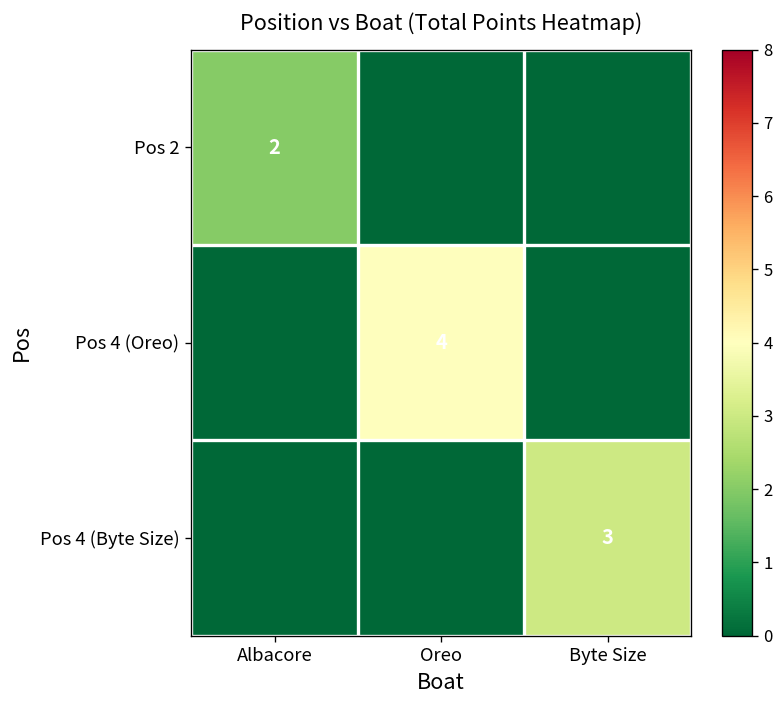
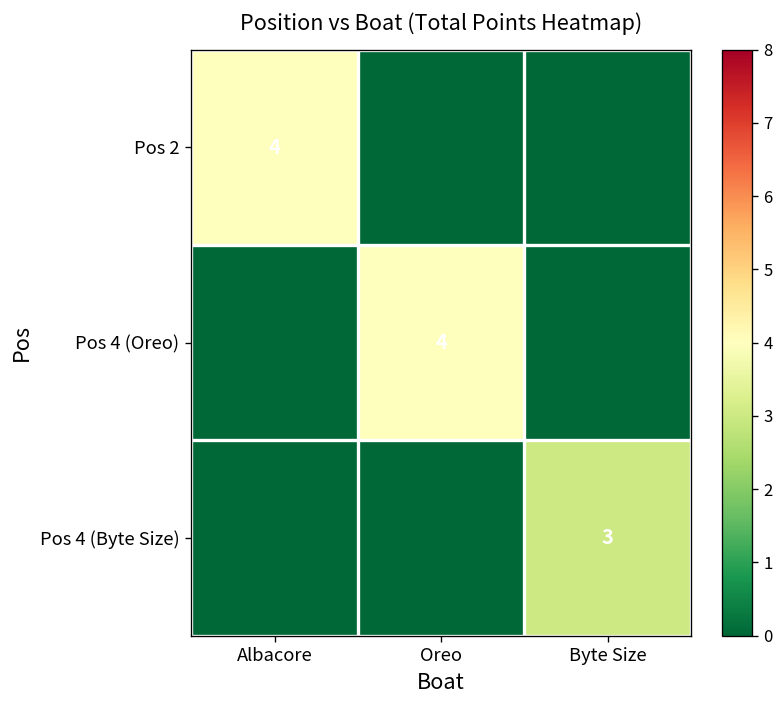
Pos 2, Albacore: 2 -> 4
